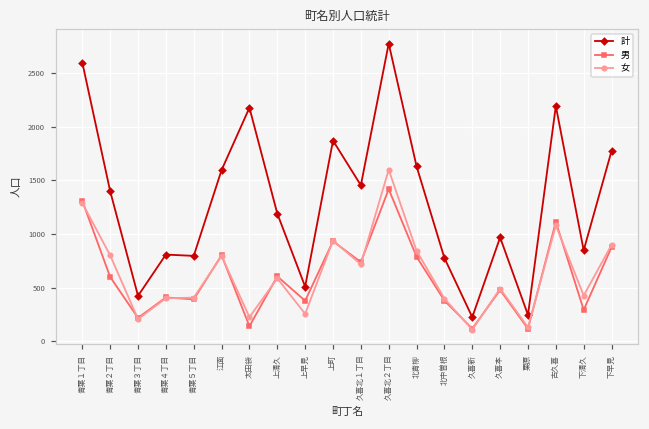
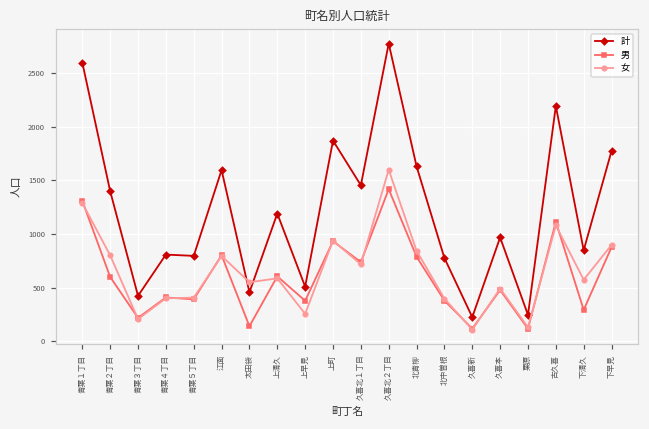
計, 太田袋: 2200 -> 500
女, 太田袋: 200 -> 600
女, 下清久: 400 -> 600
